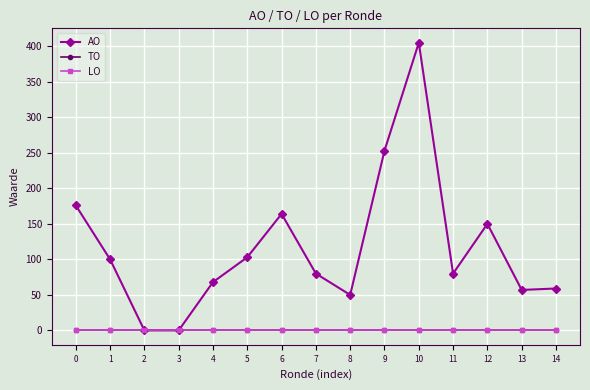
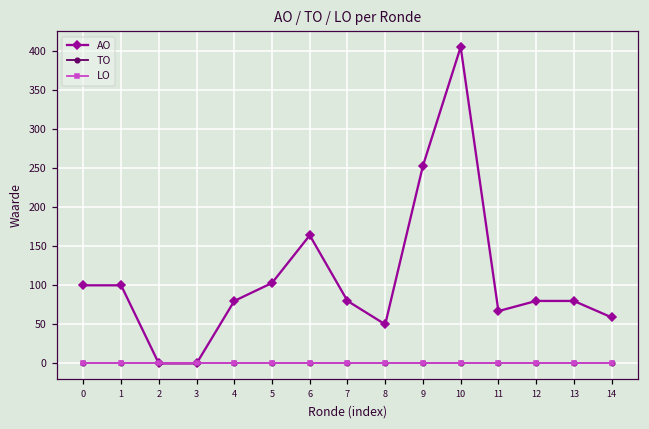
AO, 0: 180 -> 100
AO, 4: 70 -> 80
AO, 11: 80 -> 70
AO, 12: 150 -> 80
AO, 13: 60 -> 80
